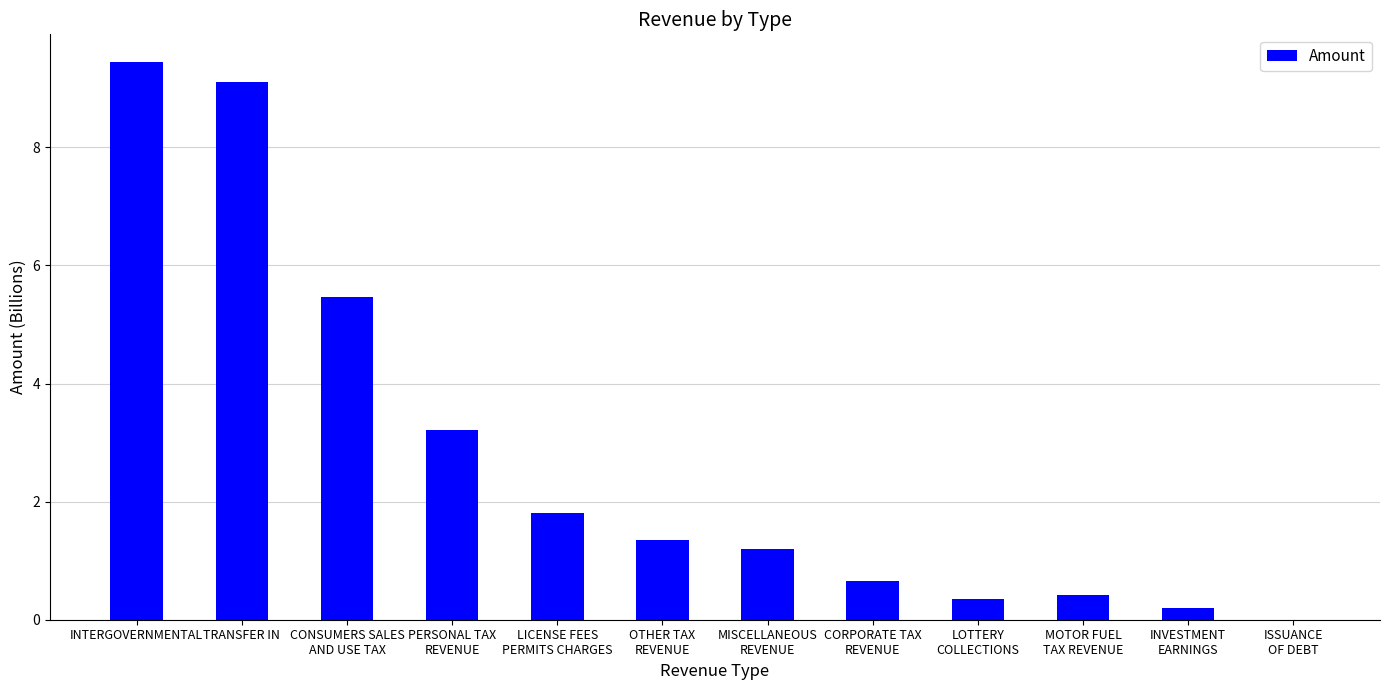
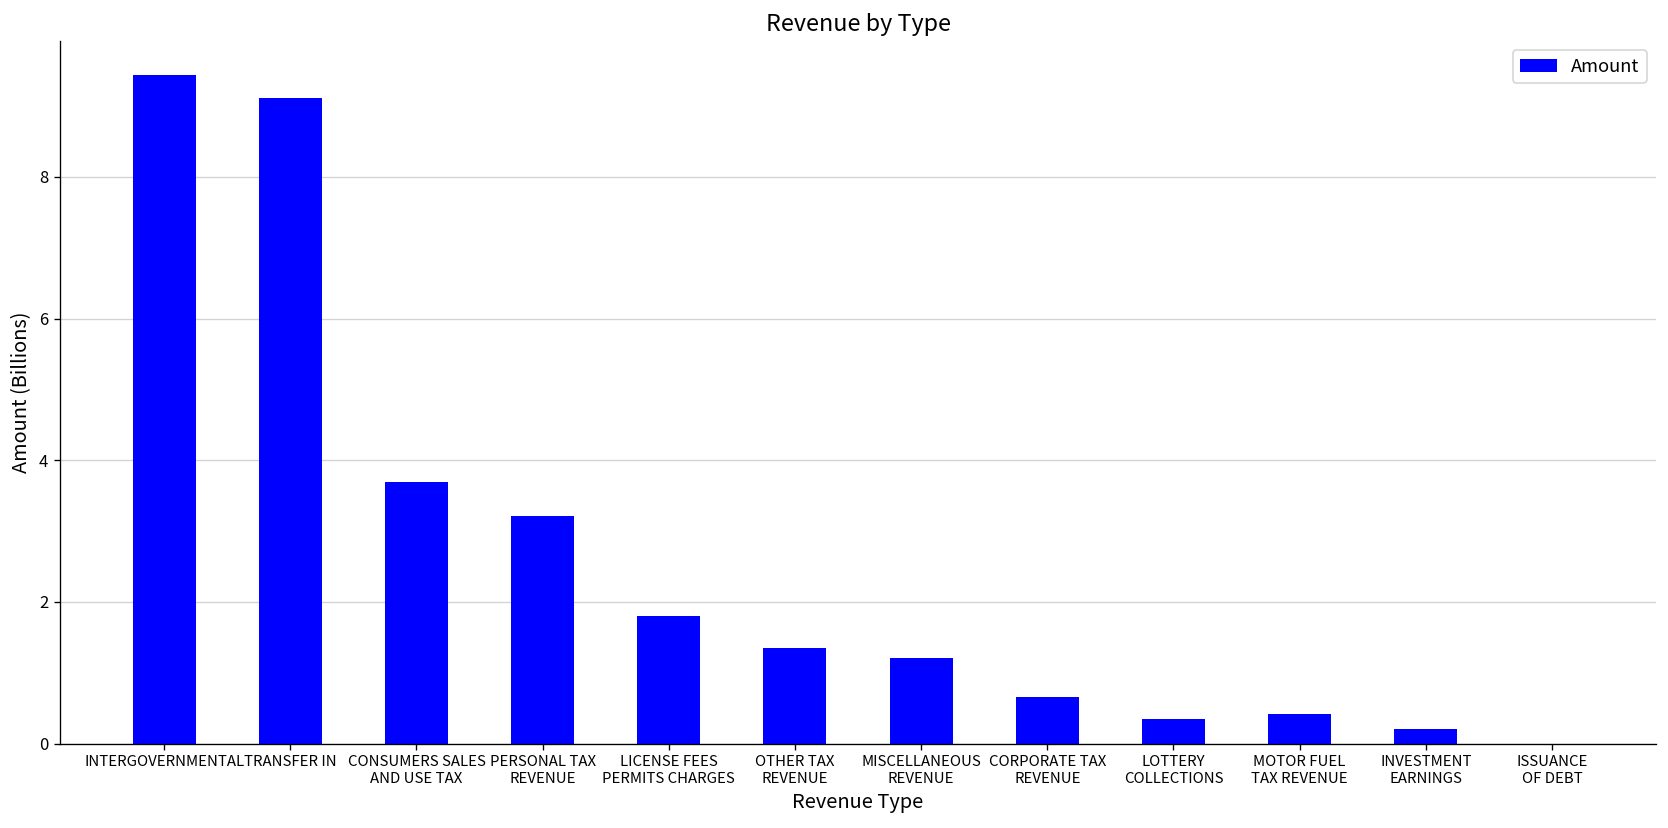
CONSUMERS SALES AND USE TAX: 5.5 -> 3.7
